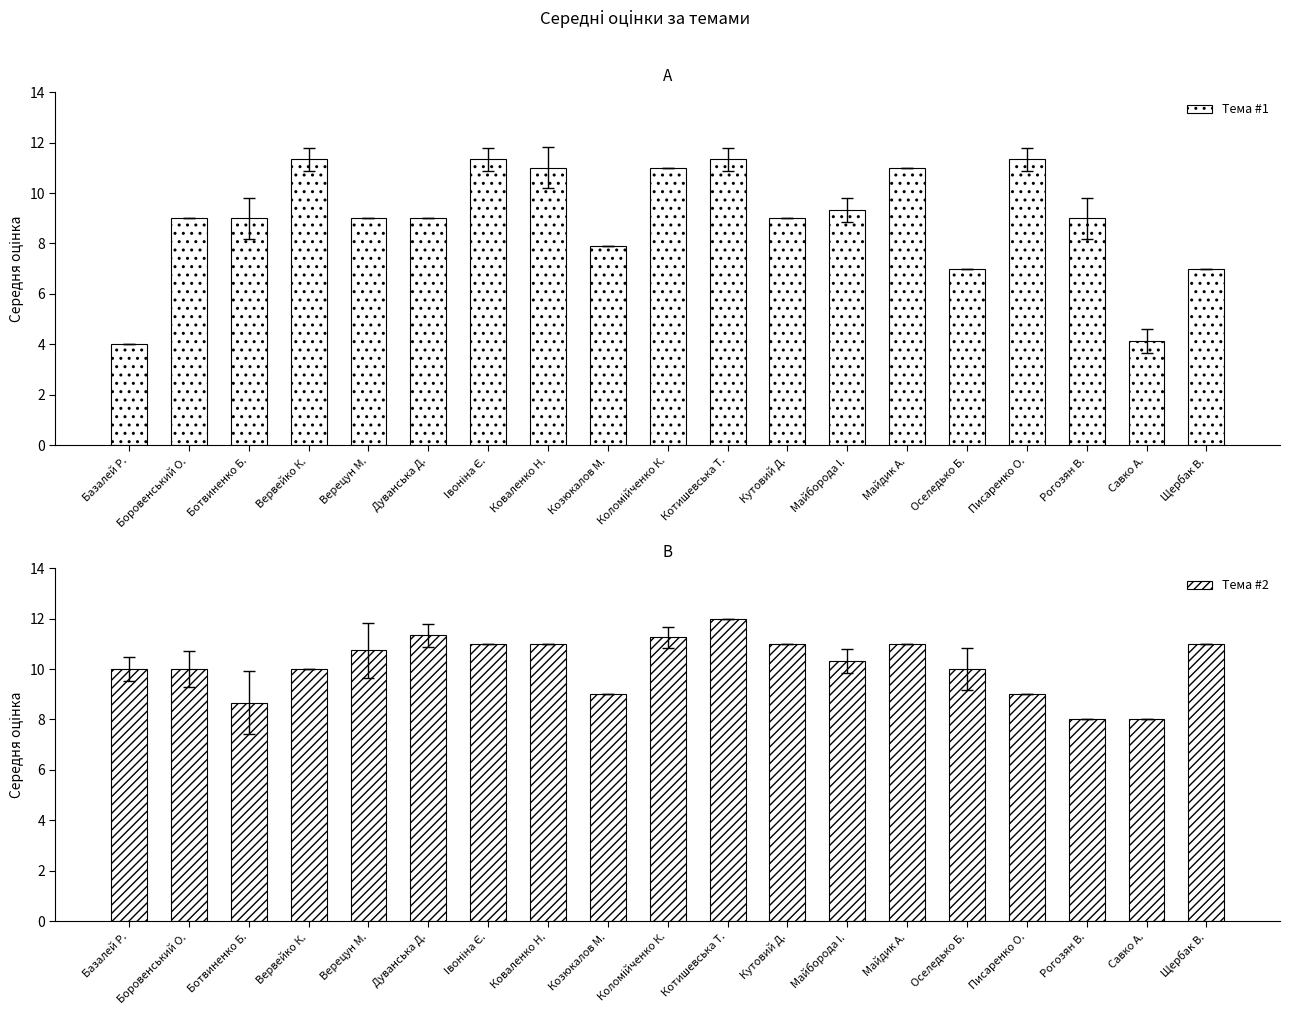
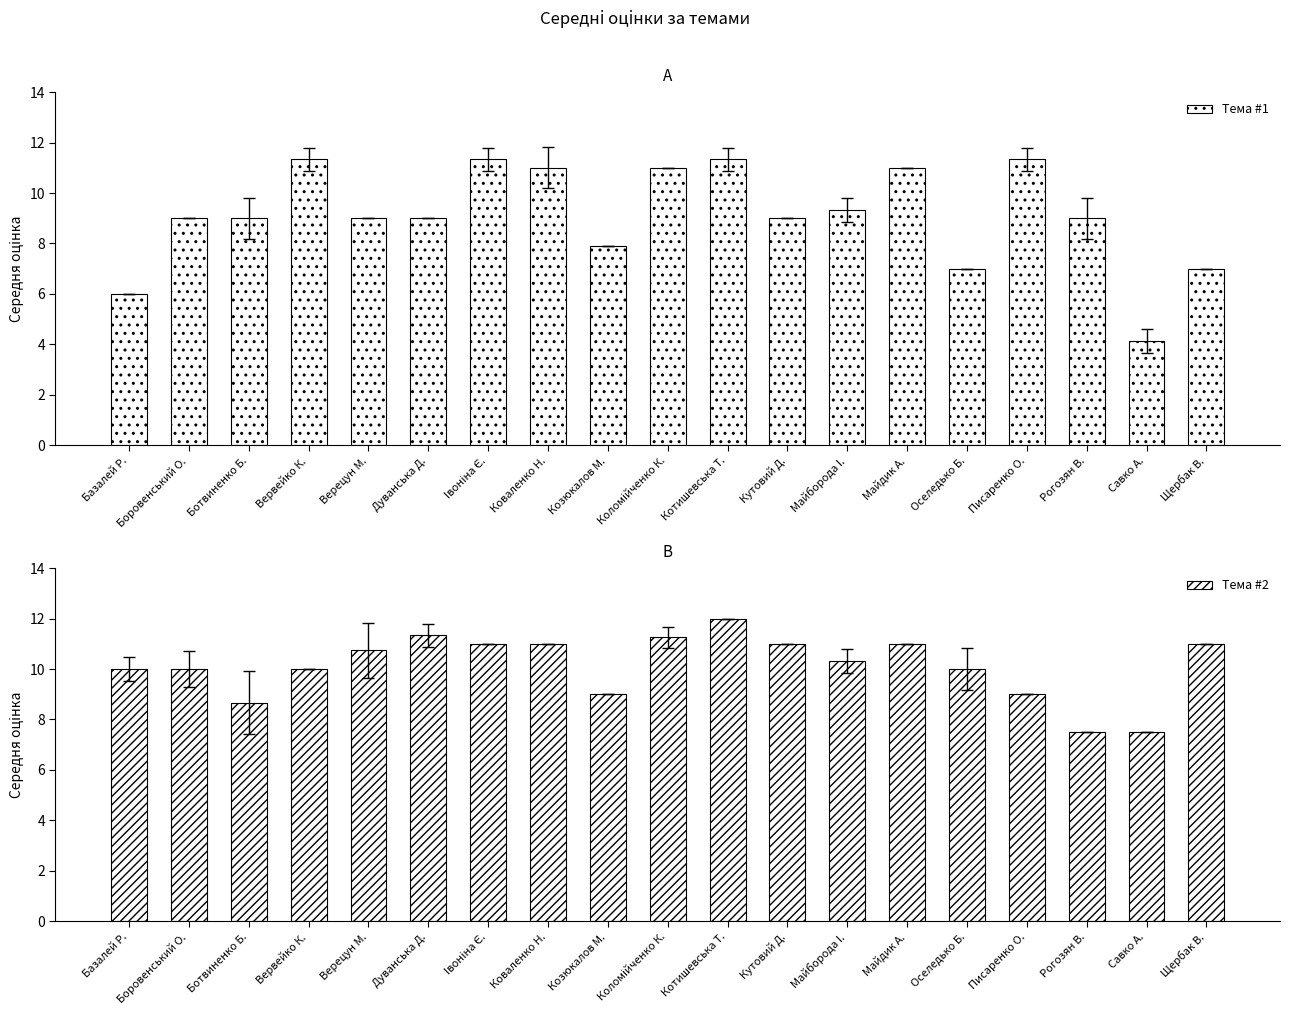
A, Тема #1, Базалей Р.: 4 -> 6
B, Тема #2, Рогозян В.: 8.0 -> 7.5
B, Тема #2, Савко А.: 8.0 -> 7.5
